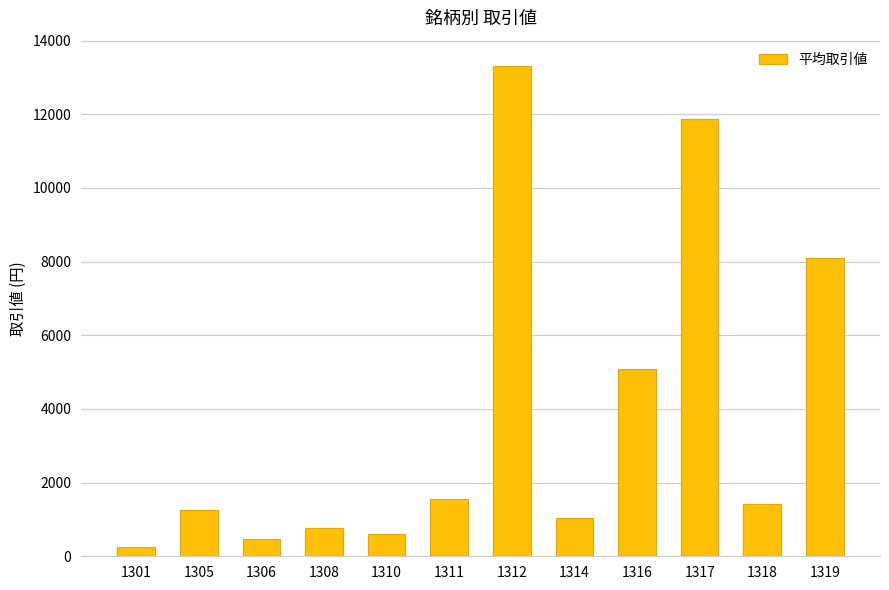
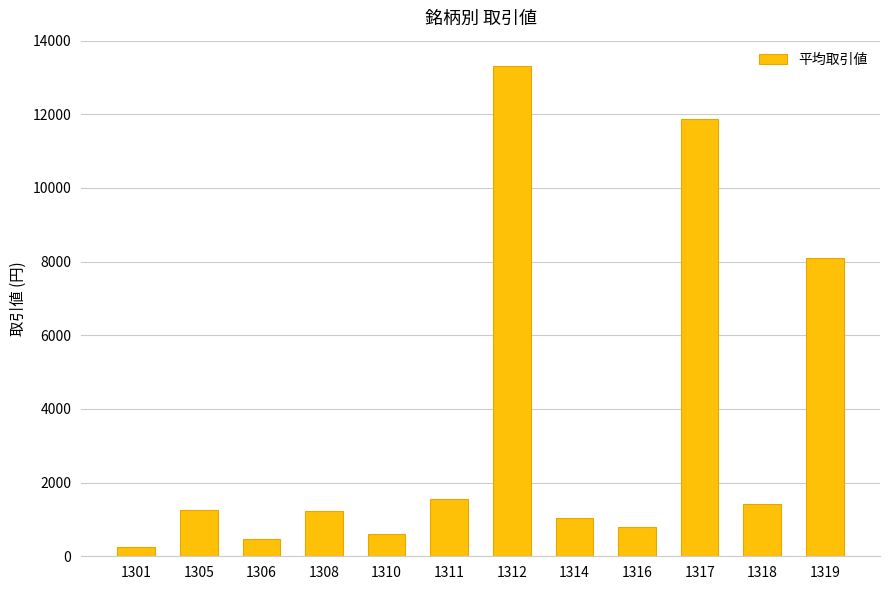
1308: 800 -> 1200
1316: 5100 -> 800
